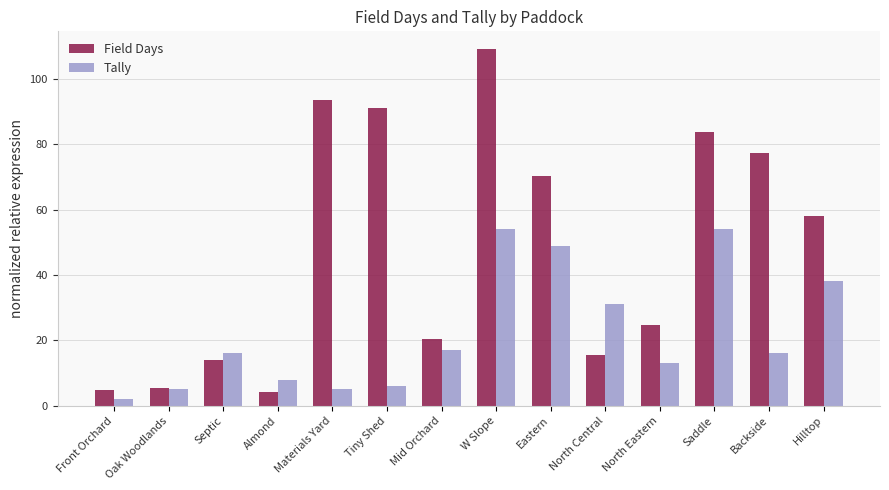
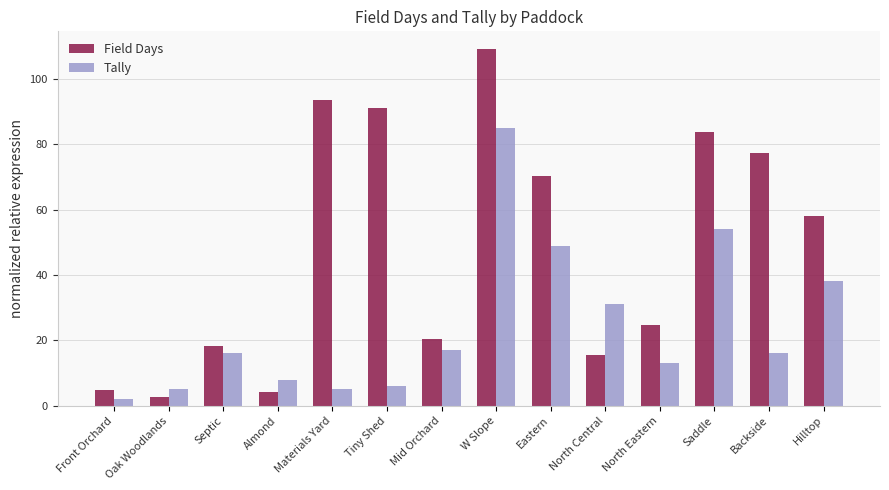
Field Days, Oak Woodlands: 5 -> 3
Field Days, Septic: 14 -> 18
Tally, W Slope: 54 -> 85
